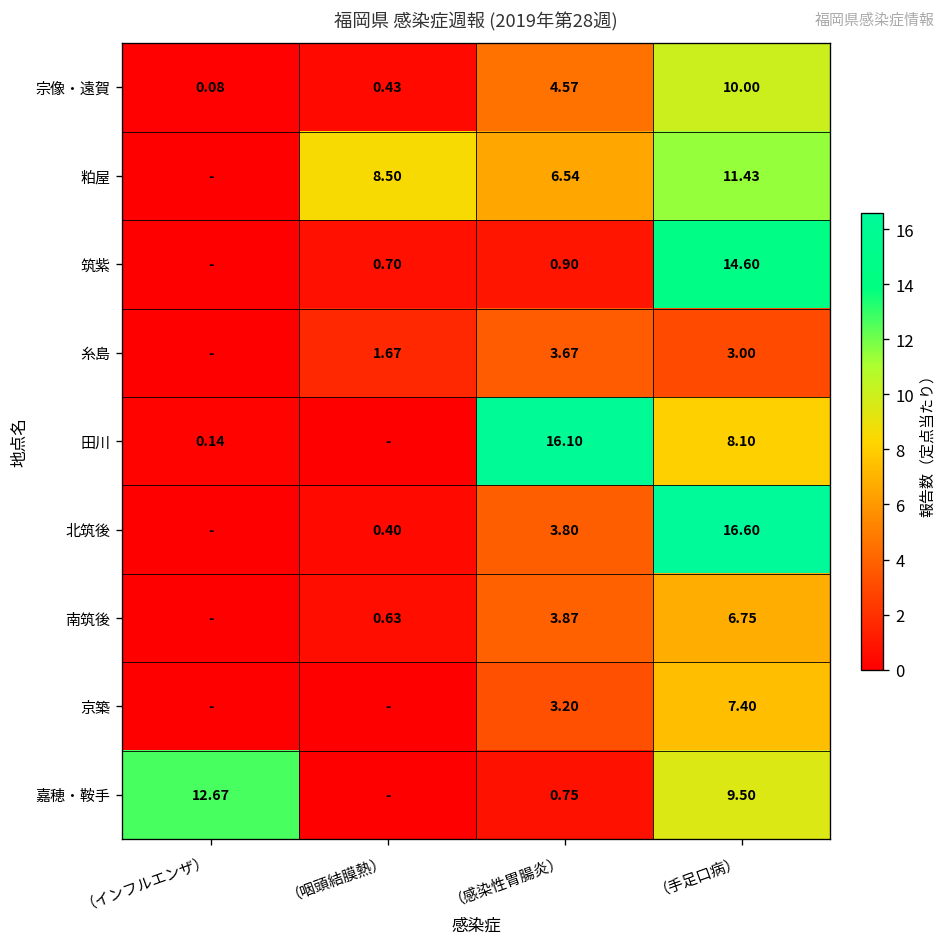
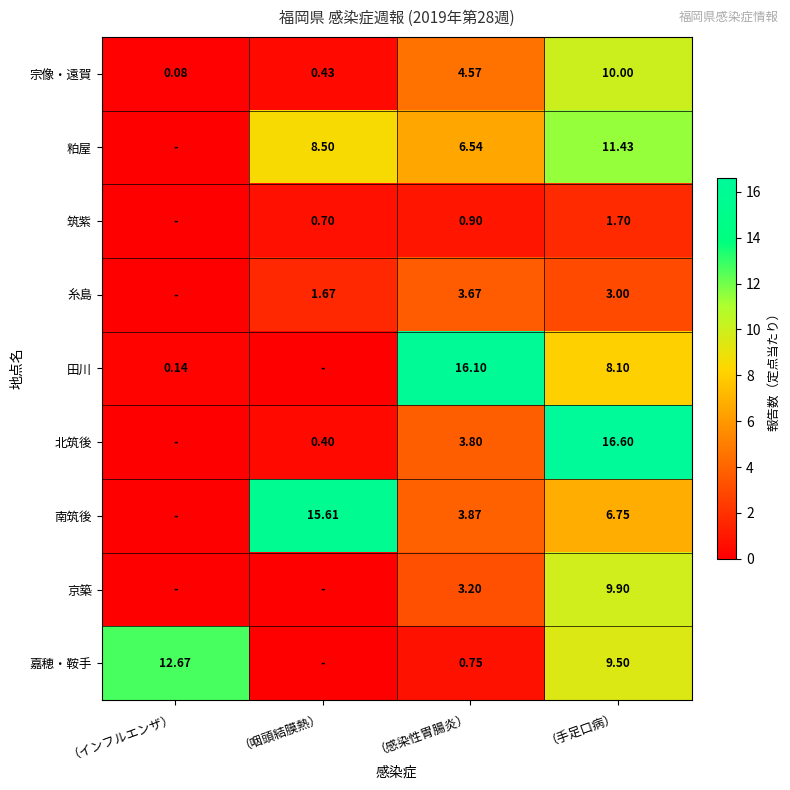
筑紫, （手足口病）: 14.60 -> 1.70
南筑後, （咽頭結膜熱）: 0.63 -> 15.61
京築, （手足口病）: 7.40 -> 9.90
